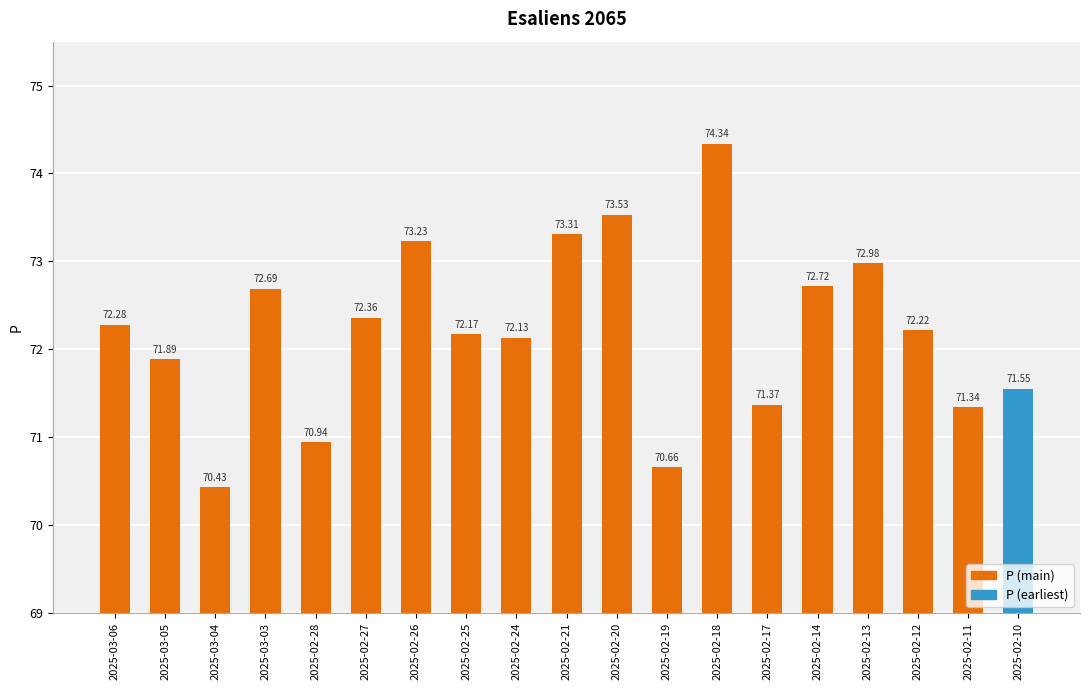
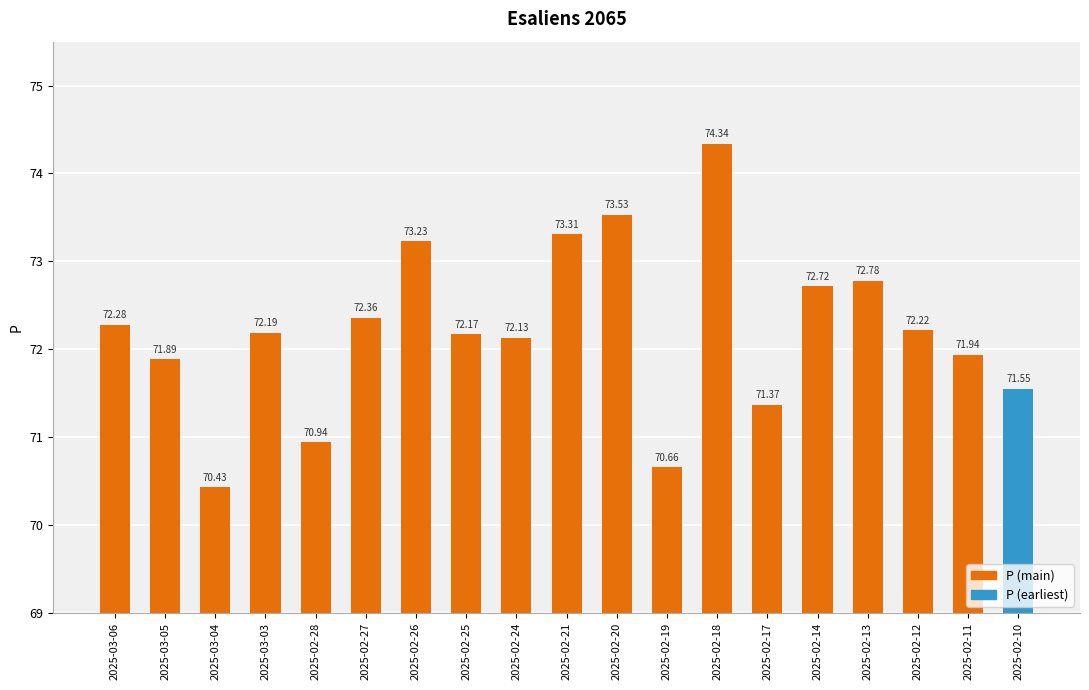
2025-03-03: 72.69 -> 72.19
2025-02-13: 72.98 -> 72.78
2025-02-11: 71.34 -> 71.94
